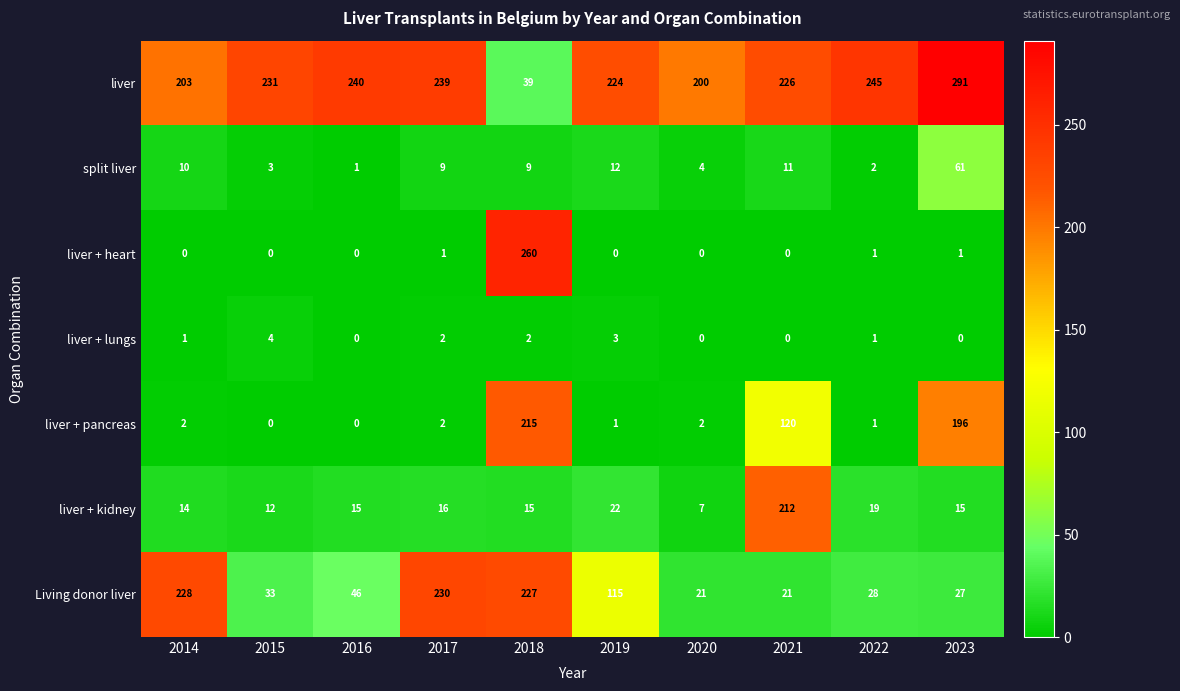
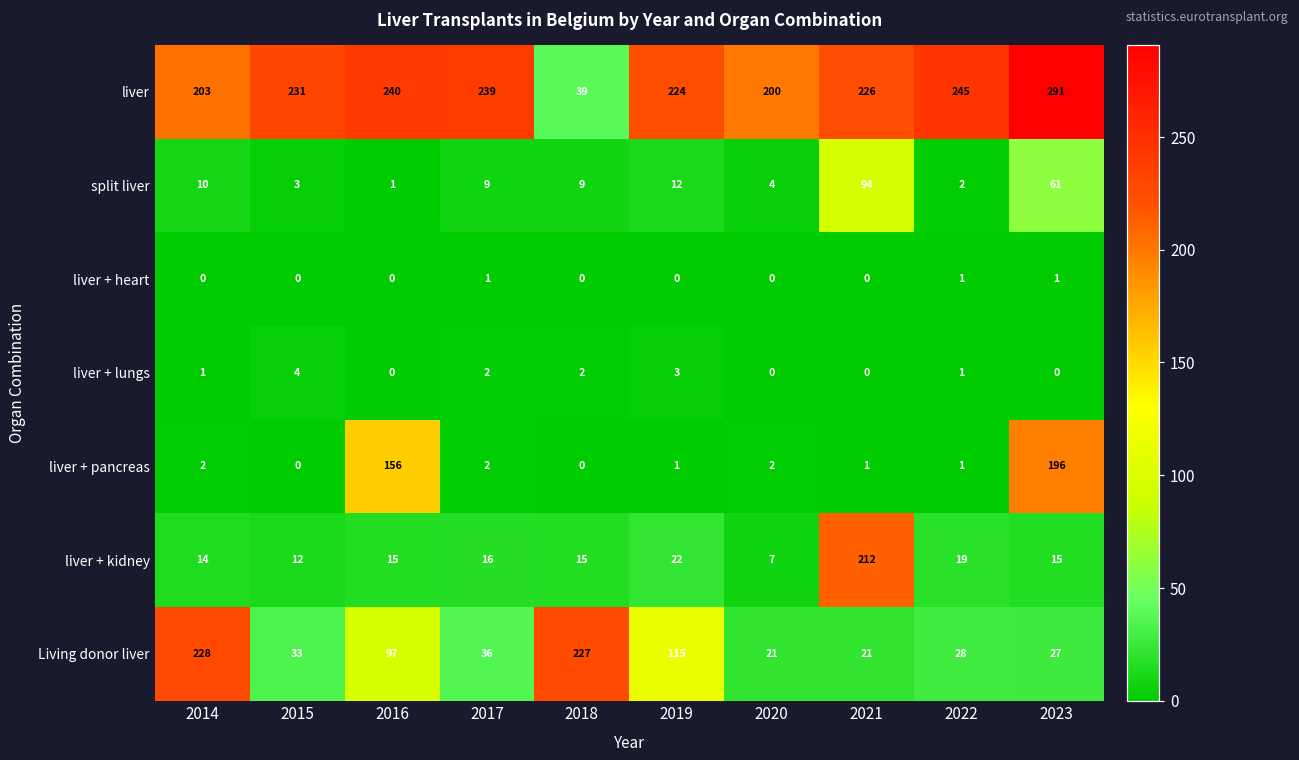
split liver, 2021: 11 -> 94
liver + heart, 2018: 260 -> 0
liver + pancreas, 2016: 0 -> 156
liver + pancreas, 2018: 215 -> 0
liver + pancreas, 2021: 120 -> 1
Living donor liver, 2016: 46 -> 97
Living donor liver, 2017: 230 -> 36
